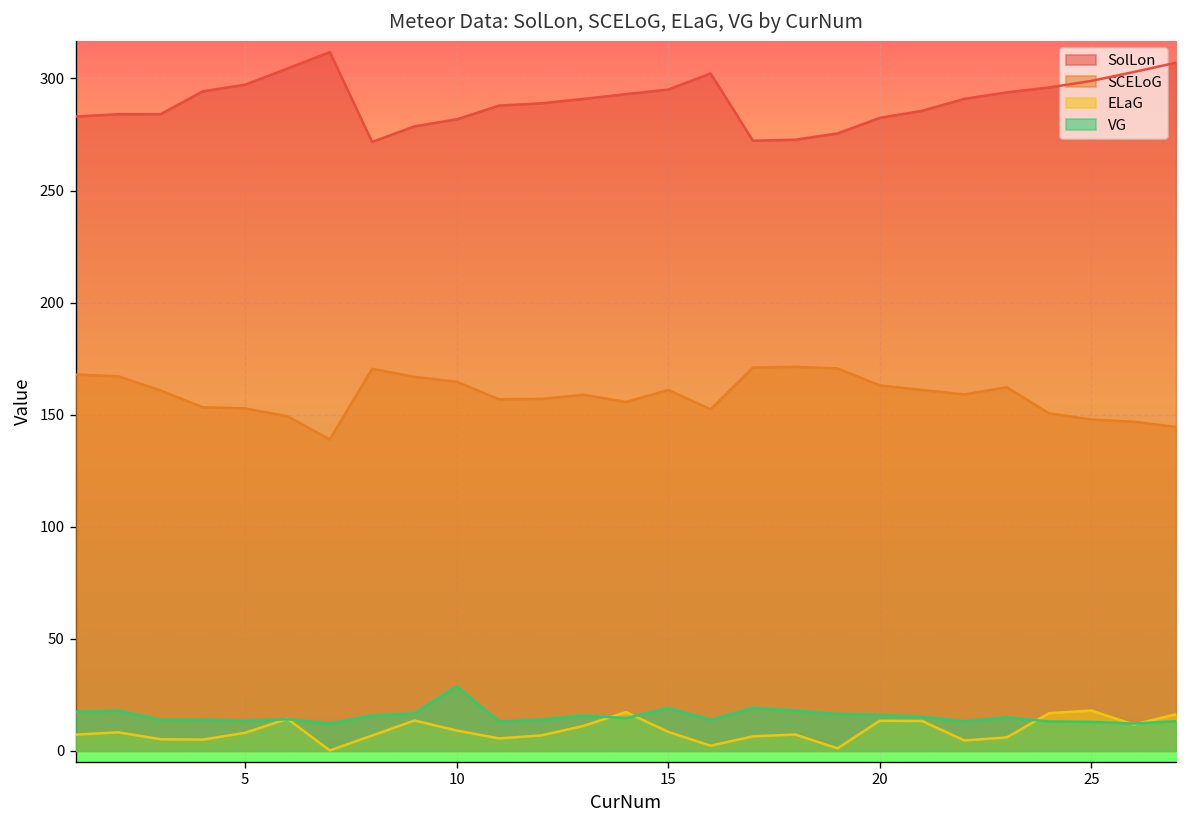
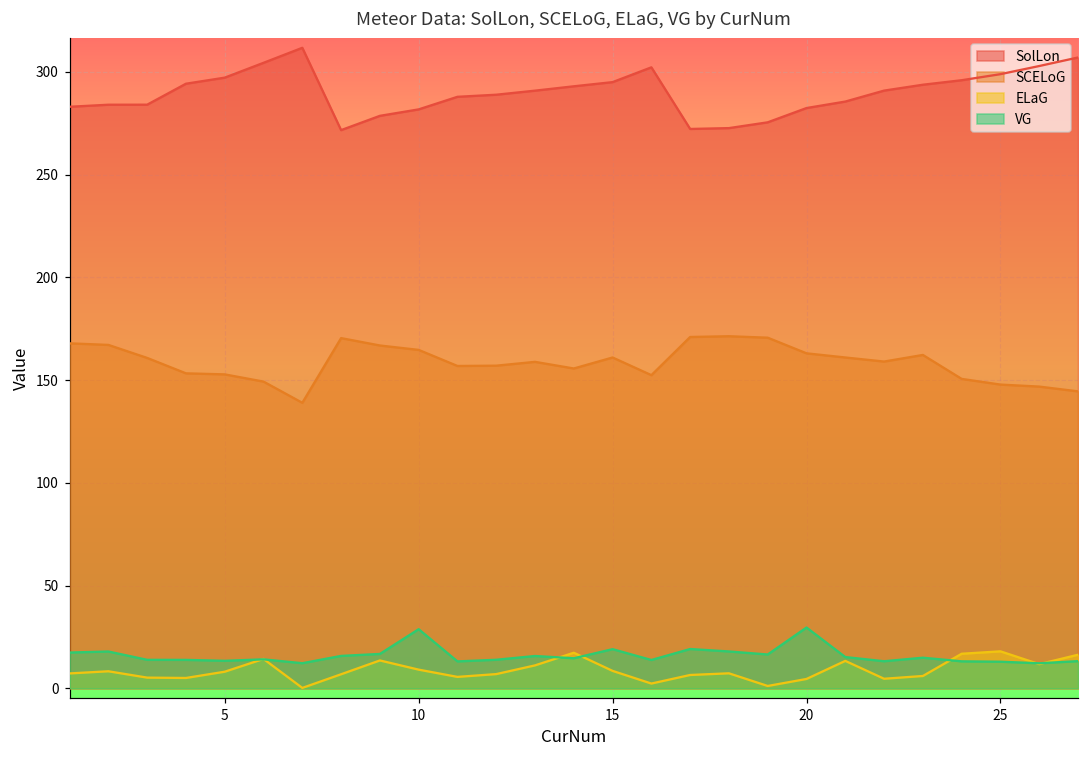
ELaG, 20: 13 -> 5
VG, 20: 16 -> 30
